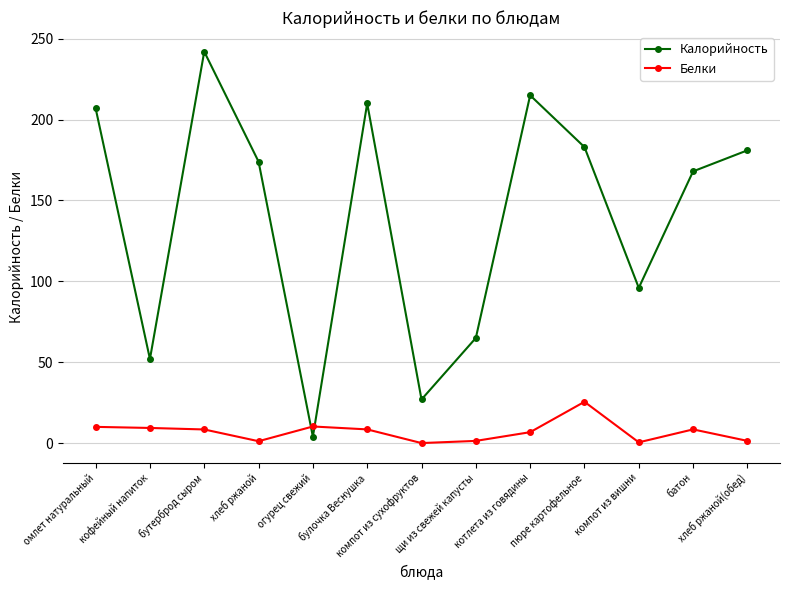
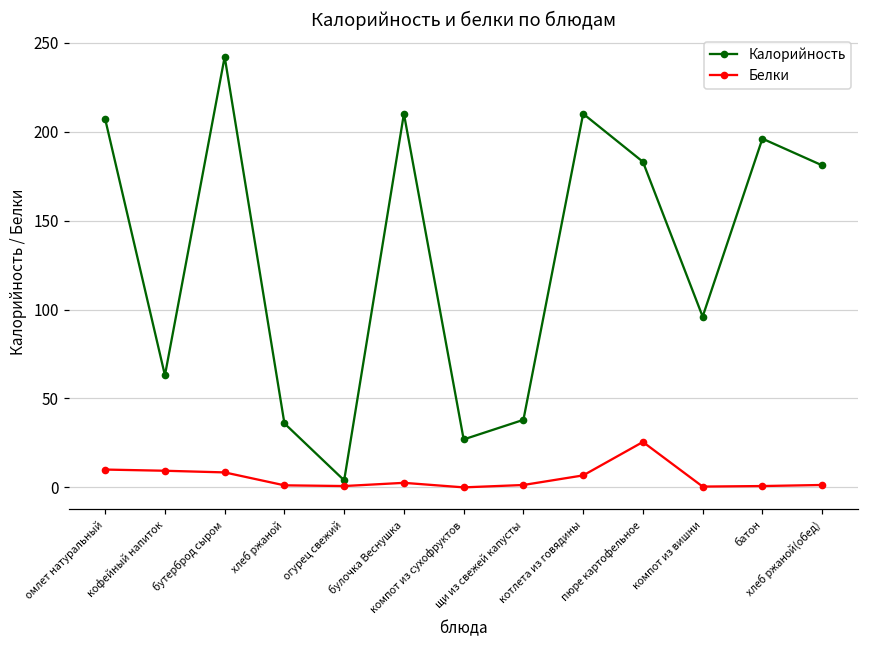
Калорийность, кофейный напиток: 52 -> 63
Калорийность, хлеб ржаной: 174 -> 36
Белки, огурец свежий: 10 -> 1
Белки, булочка Веснушка: 9 -> 3
Калорийность, щи из свежей капусты: 65 -> 38
Калорийность, котлета из говядины: 215 -> 210
Калорийность, батон: 168 -> 196
Белки, батон: 9 -> 1
